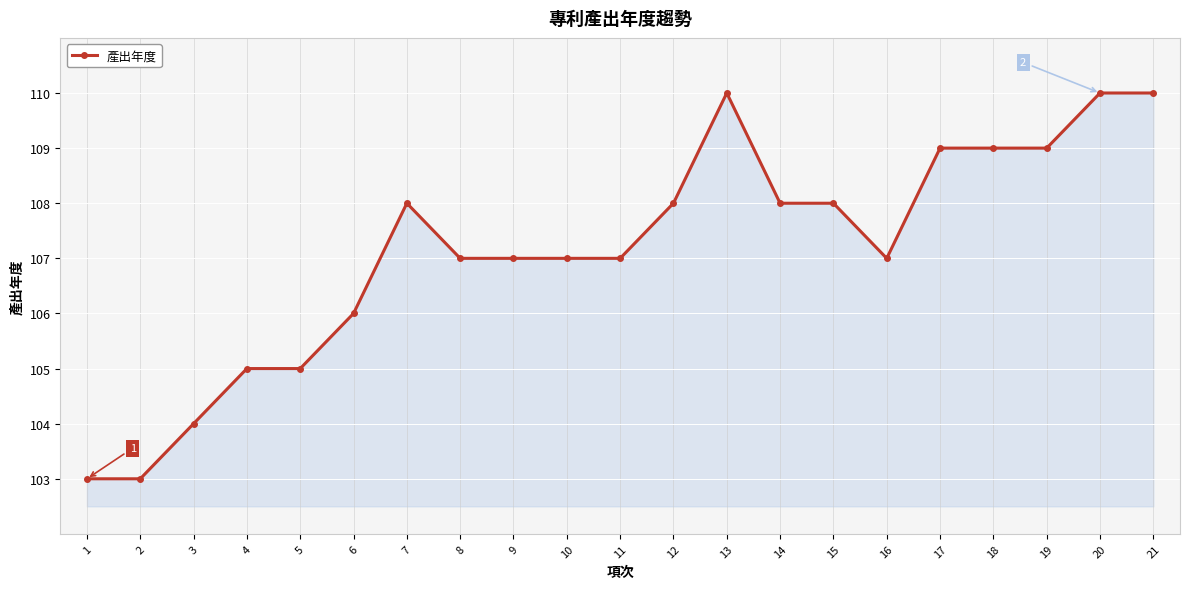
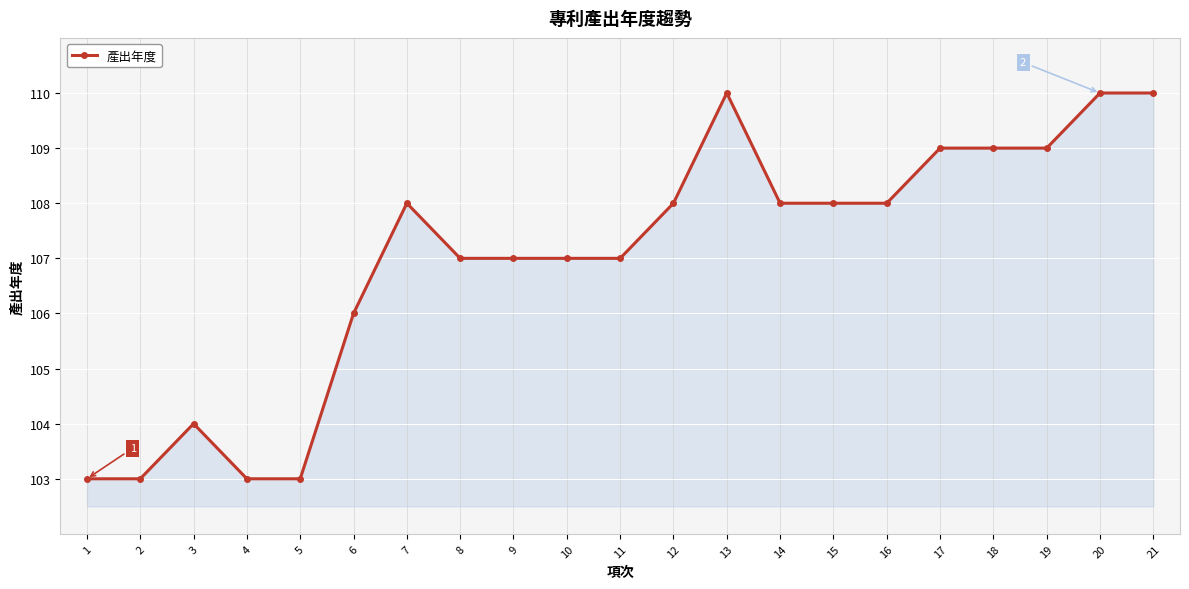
4: 105 -> 103
5: 105 -> 103
16: 107 -> 108
